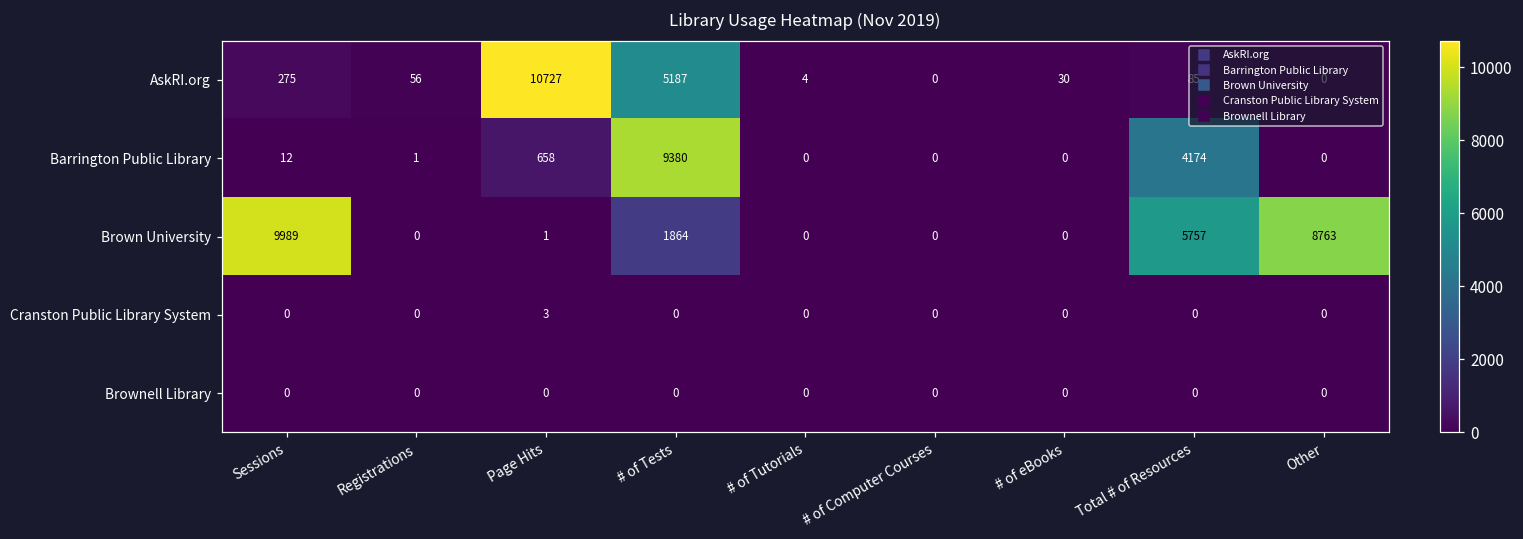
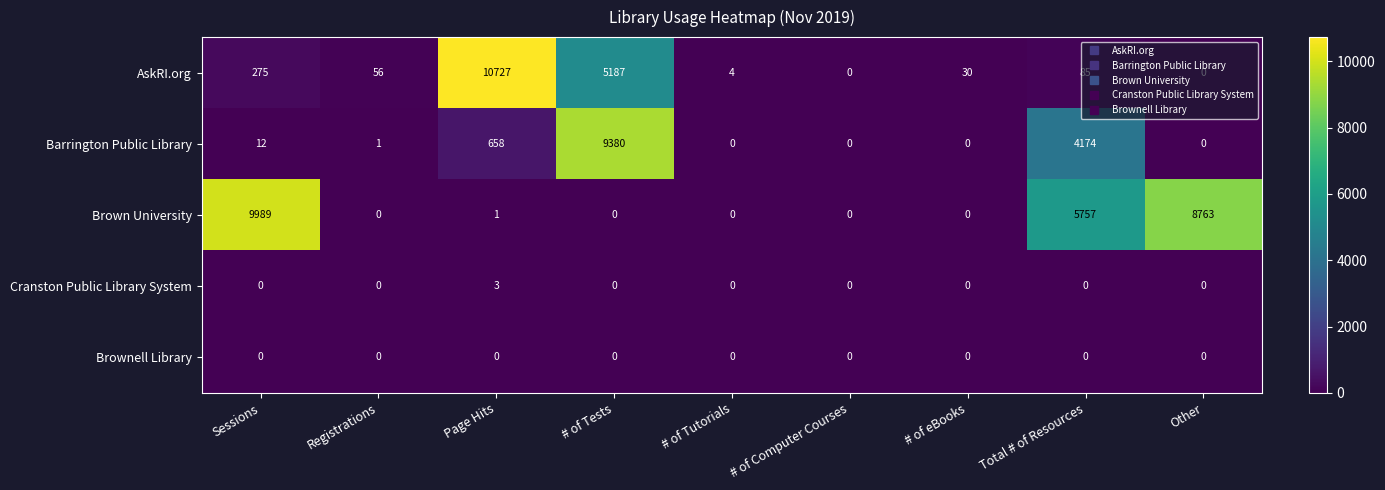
Brown University, # of Tests: 1864 -> 0
